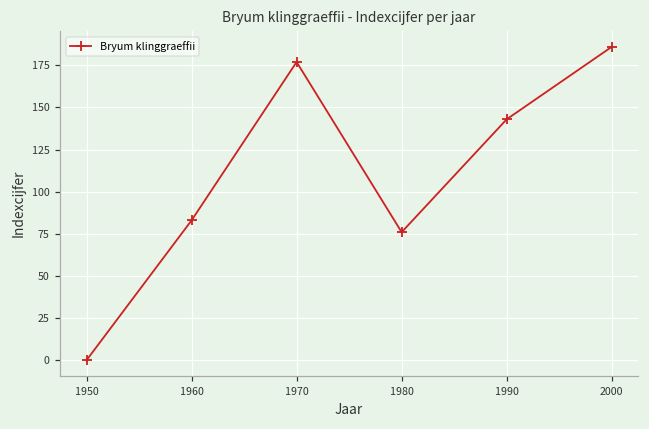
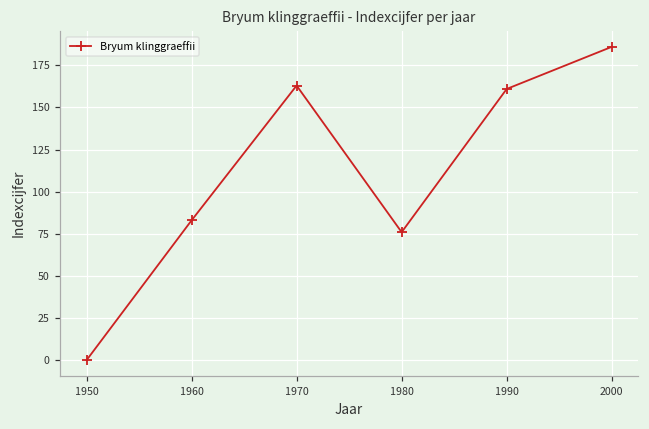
1970: 177 -> 163
1990: 143 -> 161
